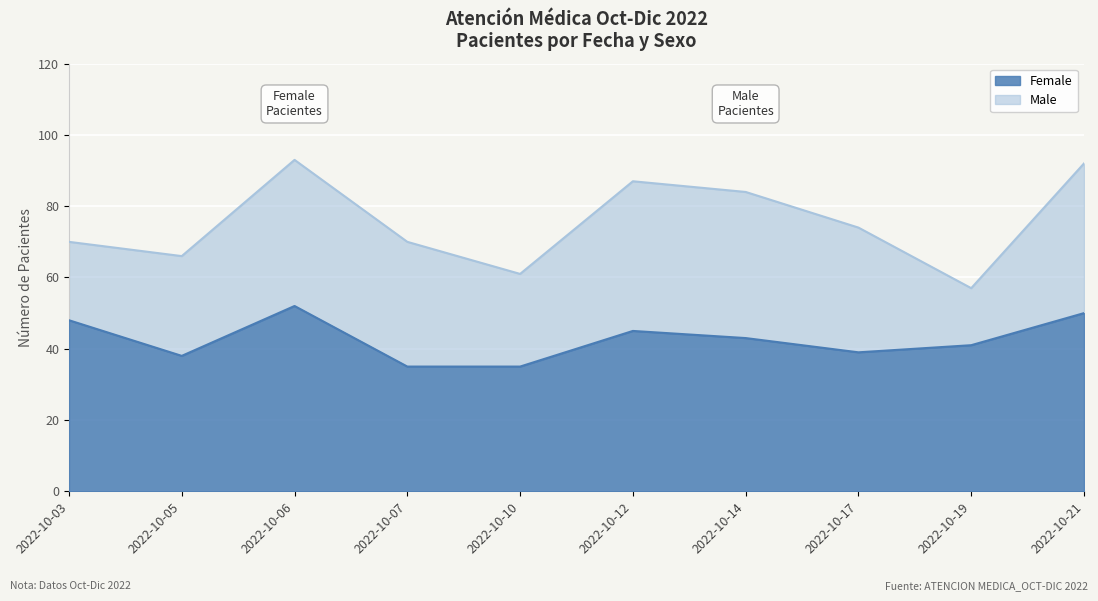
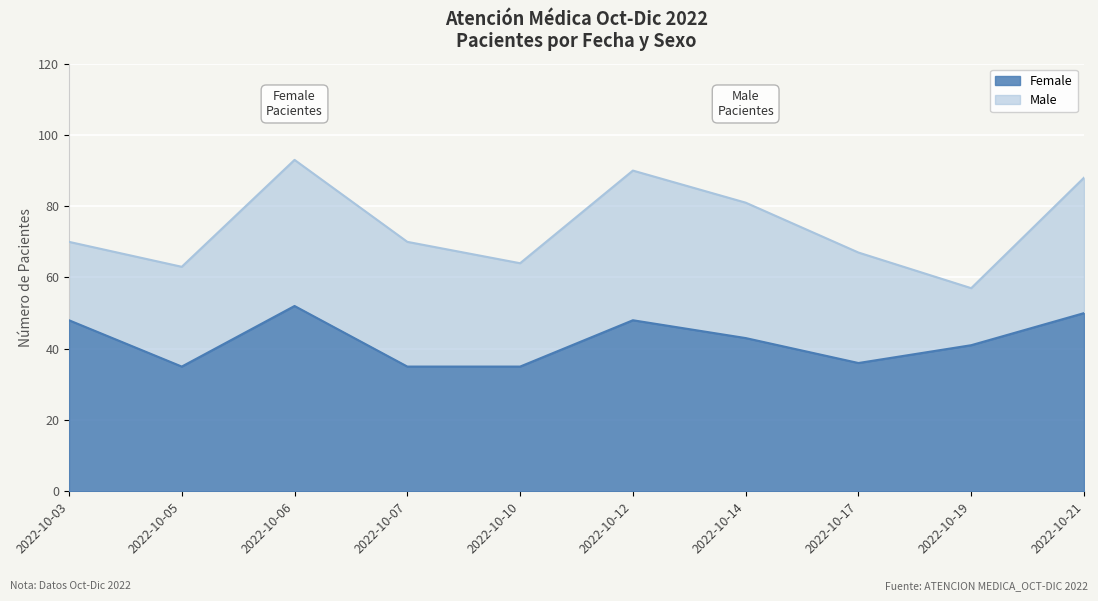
Female, 2022-10-05: 38 -> 35
Male, 2022-10-10: 26 -> 29
Female, 2022-10-12: 45 -> 48
Male, 2022-10-14: 41 -> 38
Female, 2022-10-17: 39 -> 36
Male, 2022-10-17: 35 -> 31
Male, 2022-10-21: 42 -> 38
